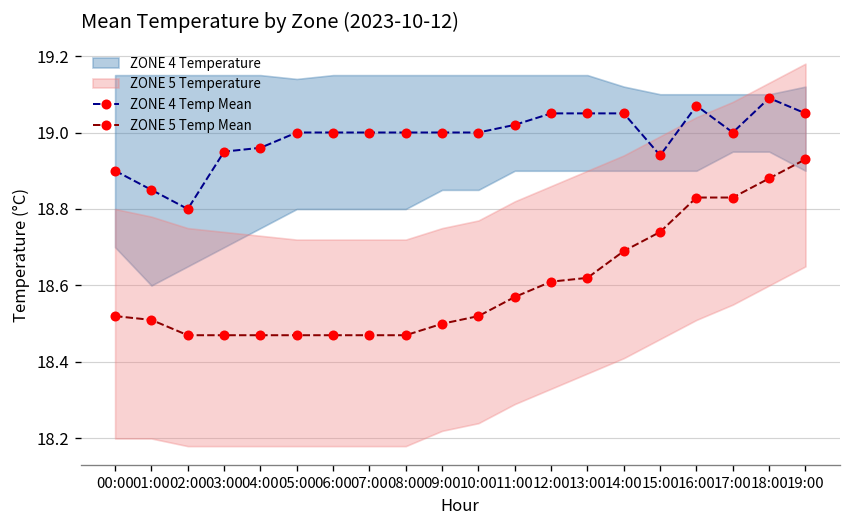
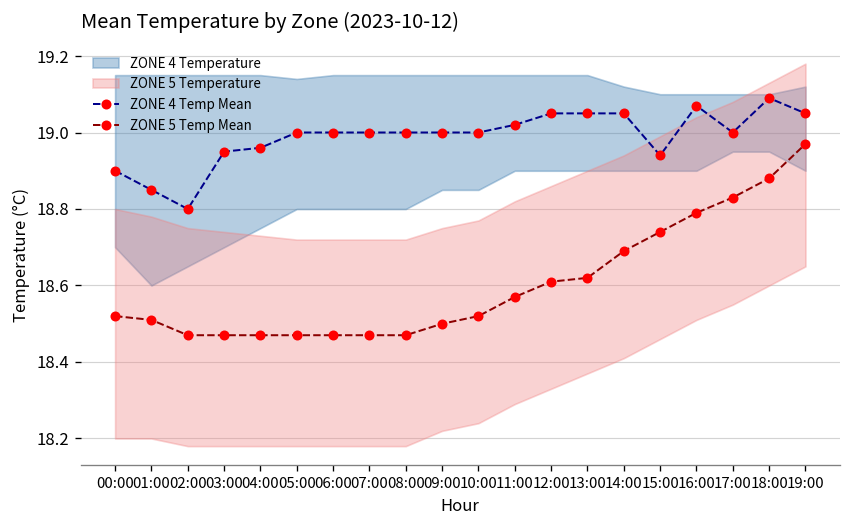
ZONE 5 Temp Mean, 16:00: 18.83 -> 18.79
ZONE 5 Temp Mean, 19:00: 18.93 -> 18.97
